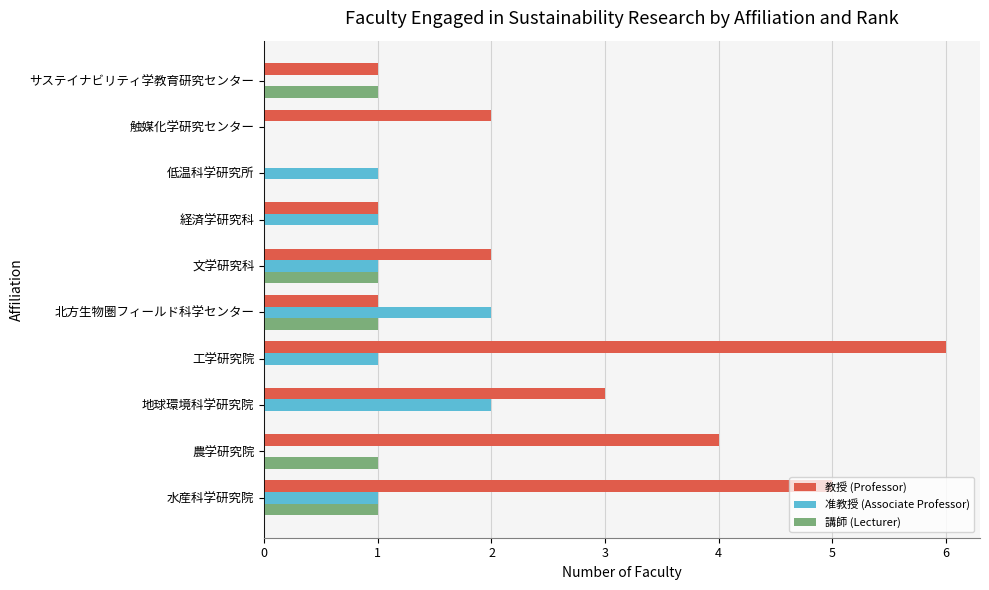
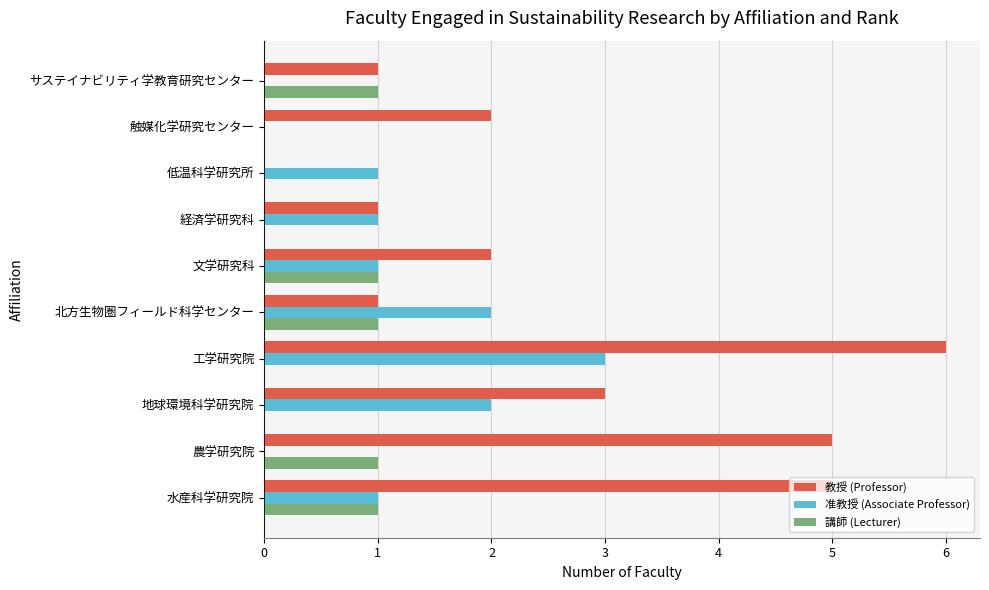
准教授 (Associate Professor), 工学研究院: 1 -> 3
教授 (Professor), 農学研究院: 4 -> 5
